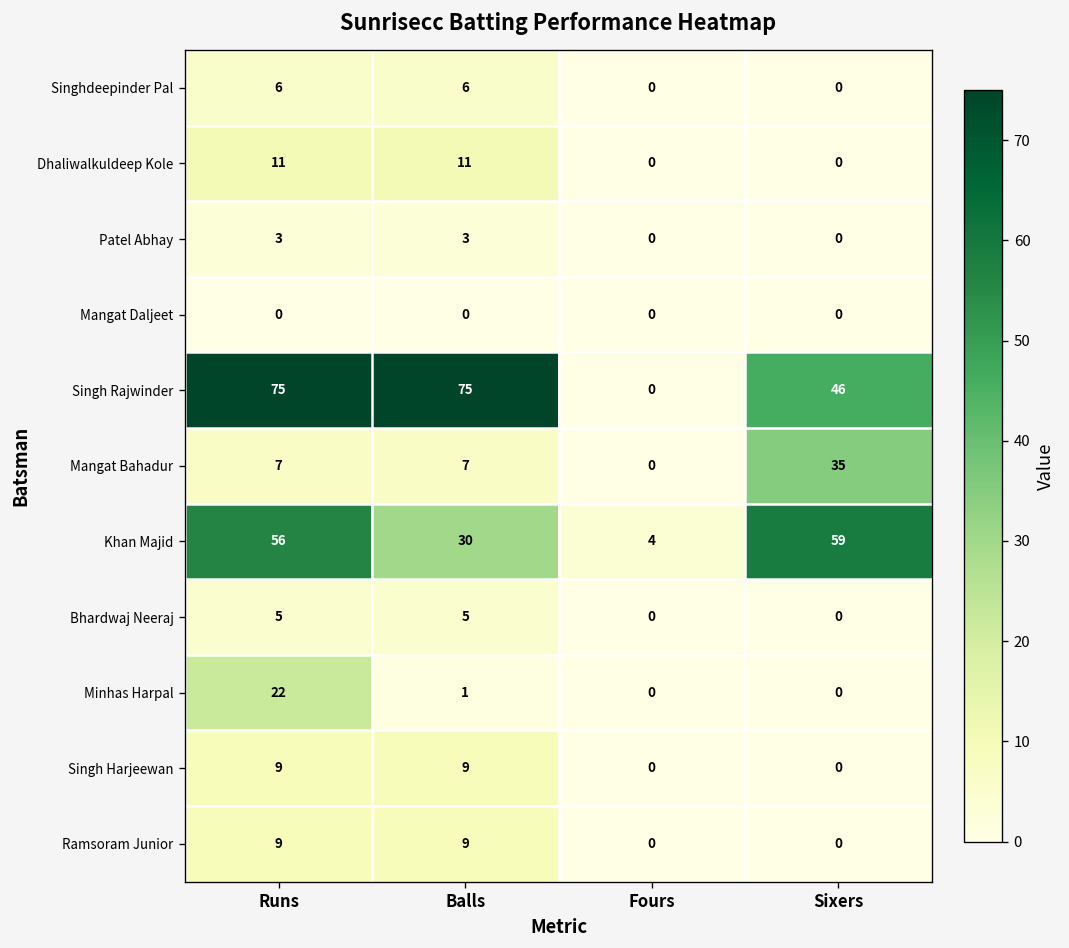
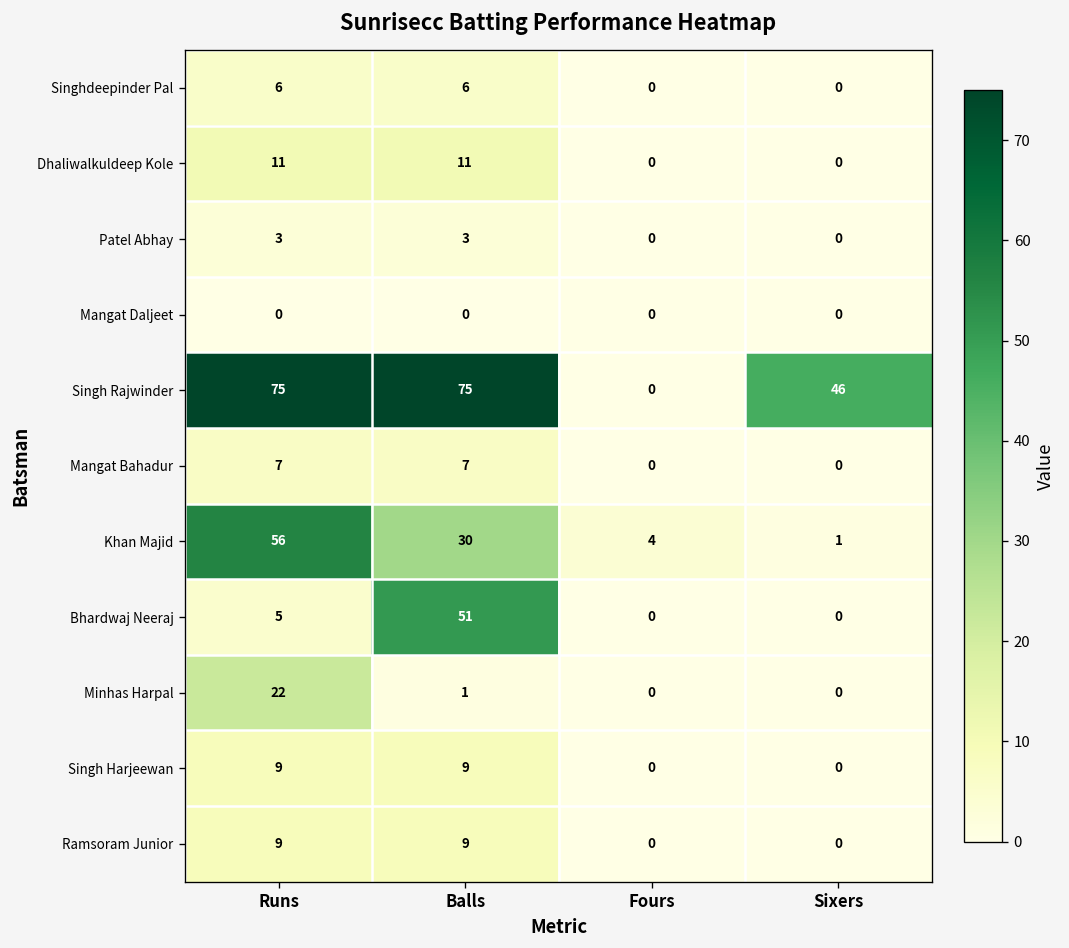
Mangat Bahadur, Sixers: 35 -> 0
Khan Majid, Sixers: 59 -> 1
Bhardwaj Neeraj, Balls: 5 -> 51
